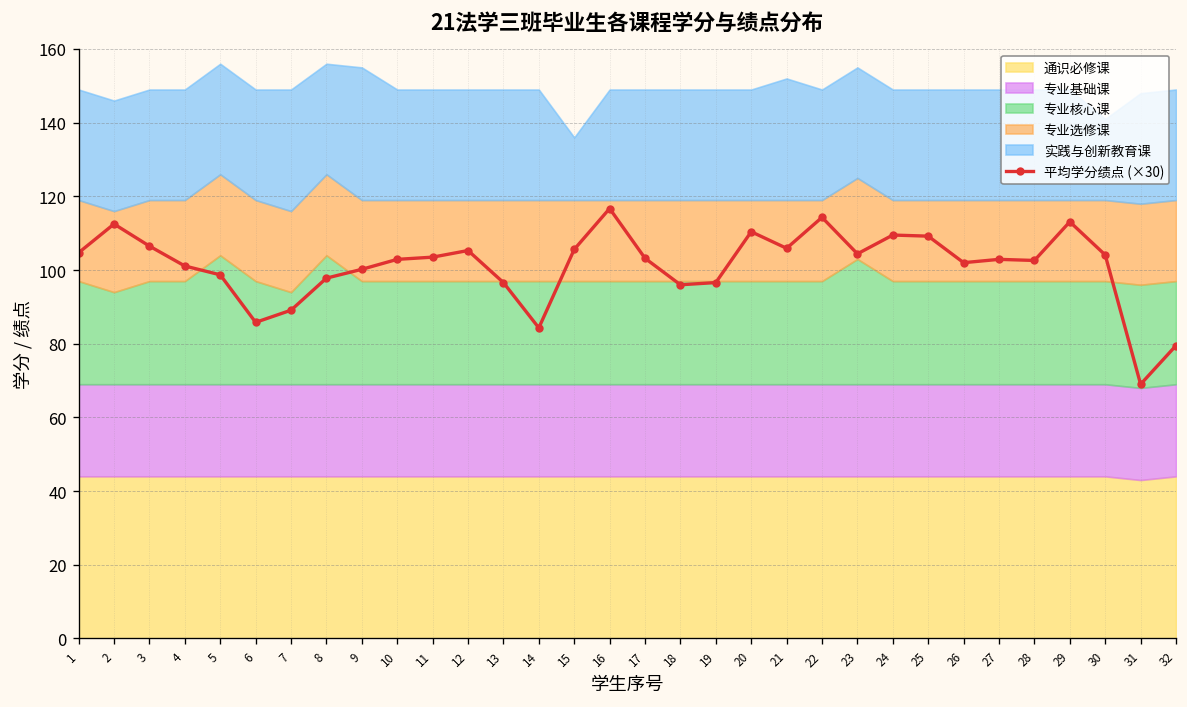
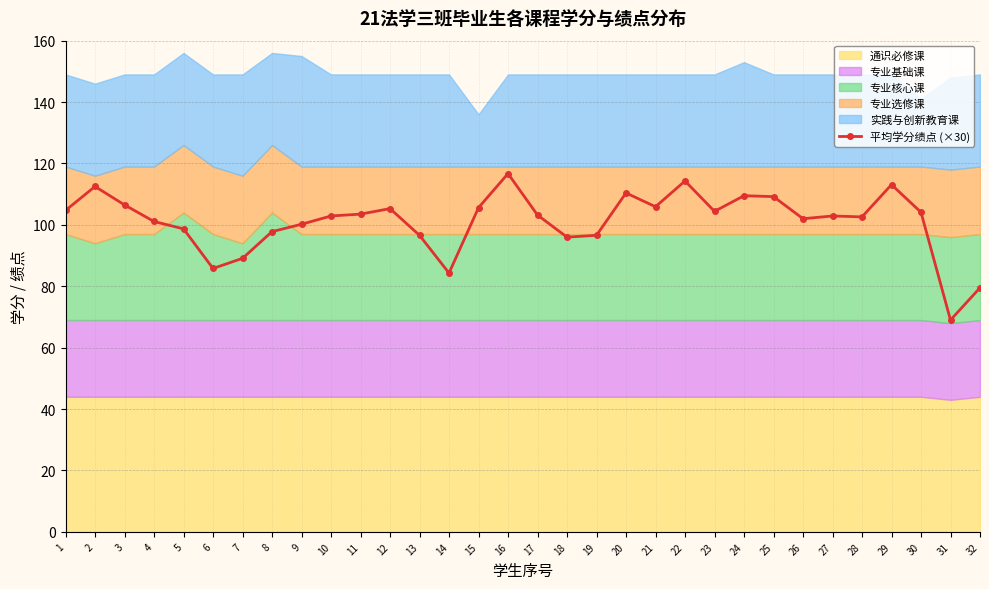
实践与创新教育课, 21: 33 -> 30
专业核心课, 23: 34 -> 28
实践与创新教育课, 24: 30 -> 34
